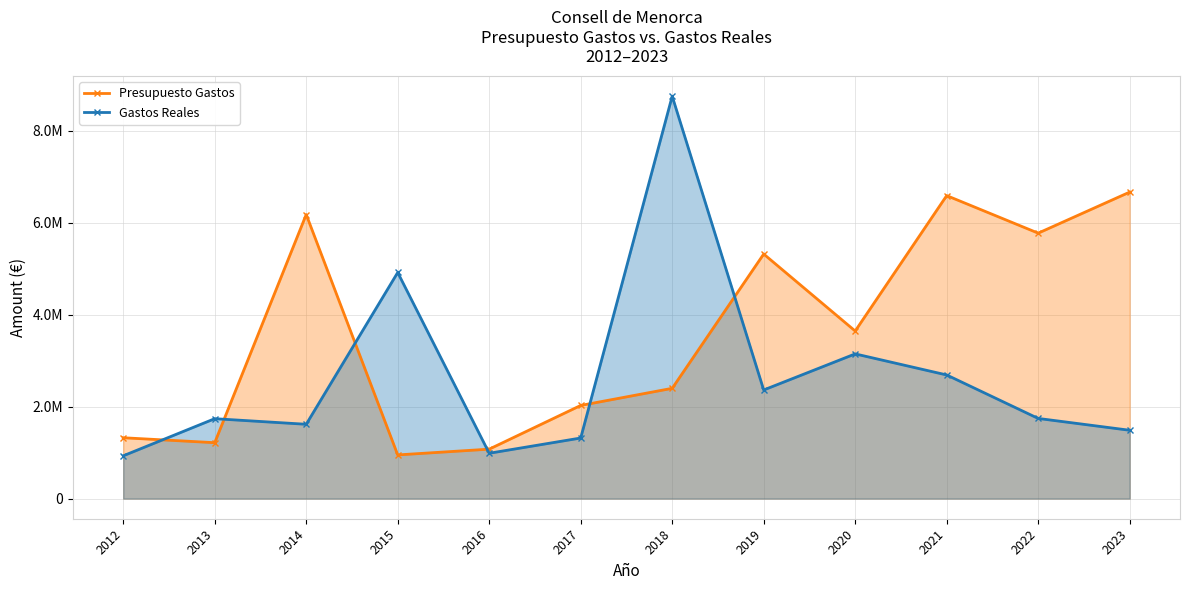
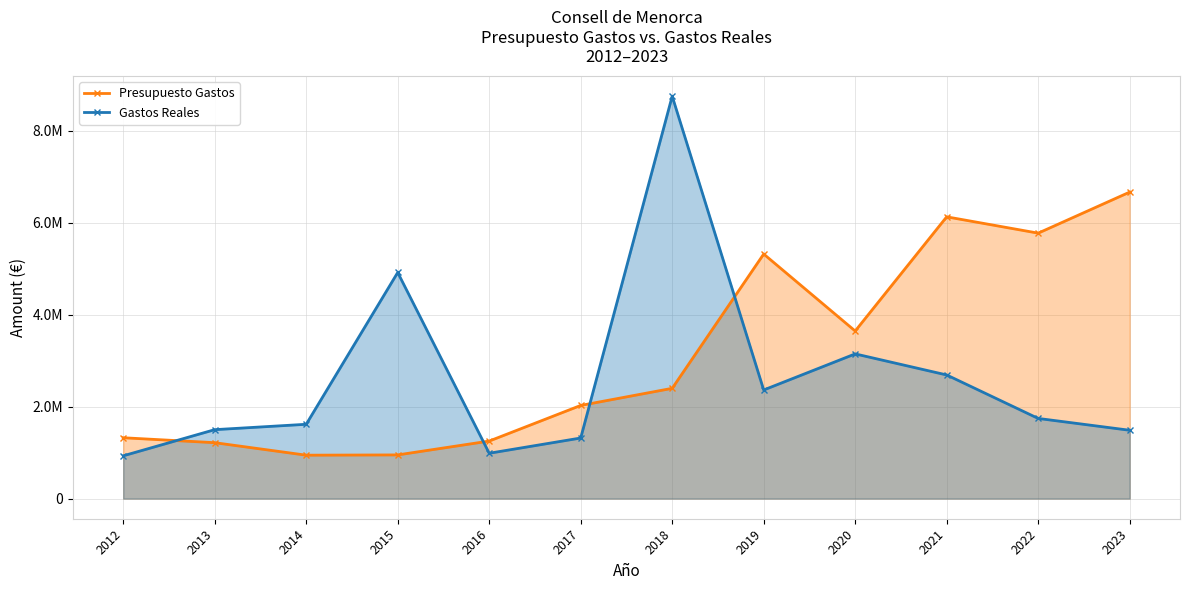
Gastos Reales, 2013: 1700000 -> 1500000
Presupuesto Gastos, 2014: 6200000 -> 900000
Presupuesto Gastos, 2016: 1100000 -> 1300000
Presupuesto Gastos, 2021: 6600000 -> 6100000
